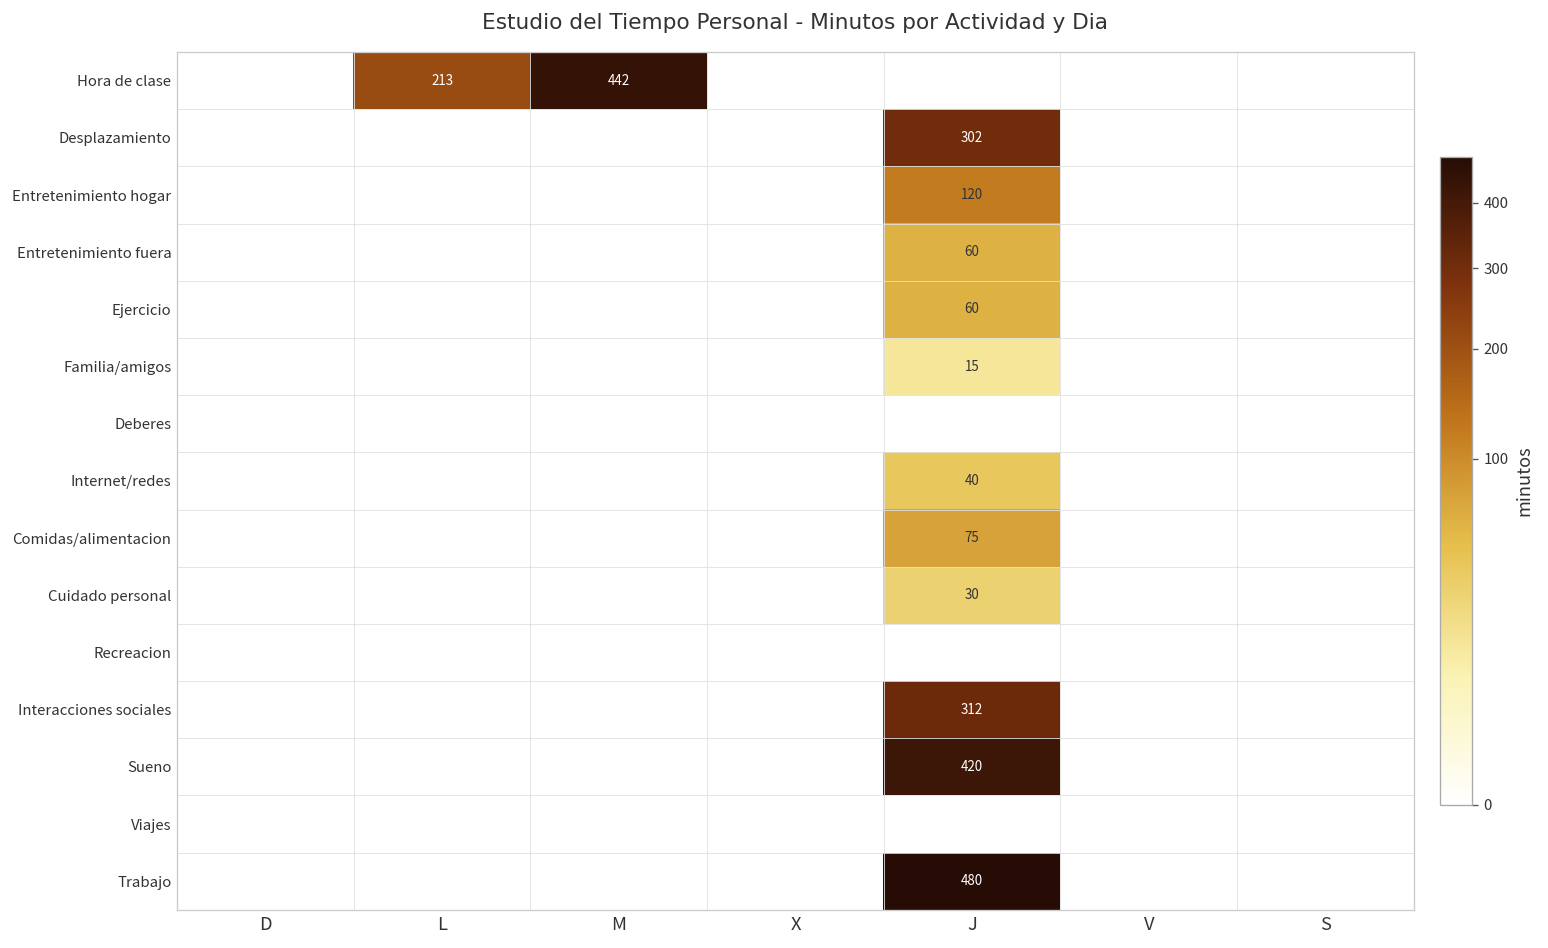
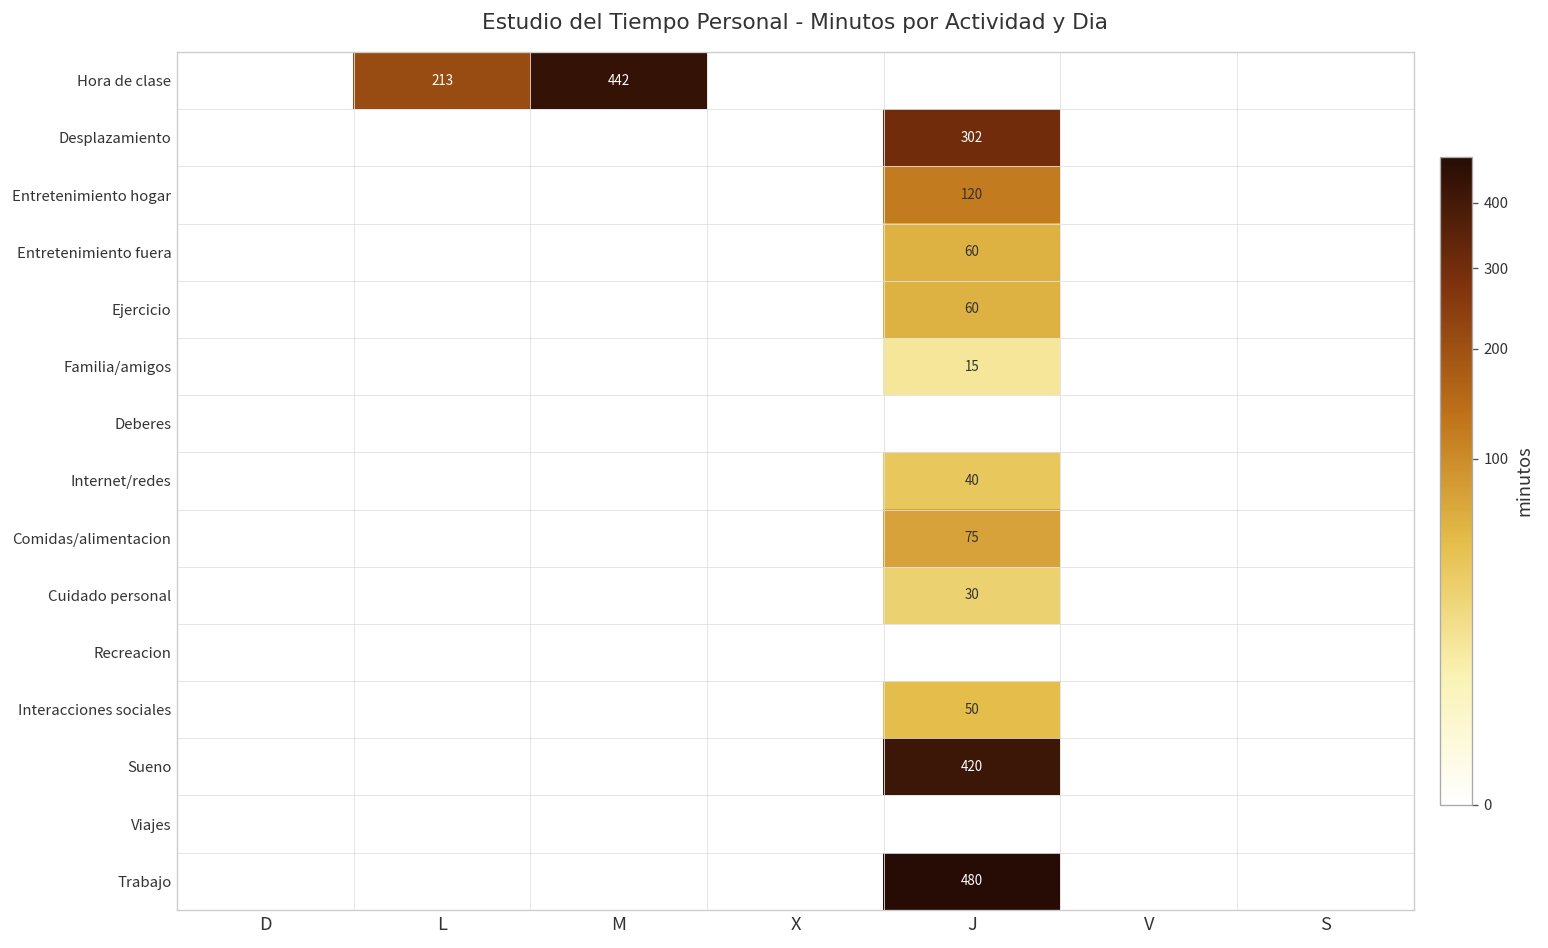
Interacciones sociales, J: 312 -> 50
